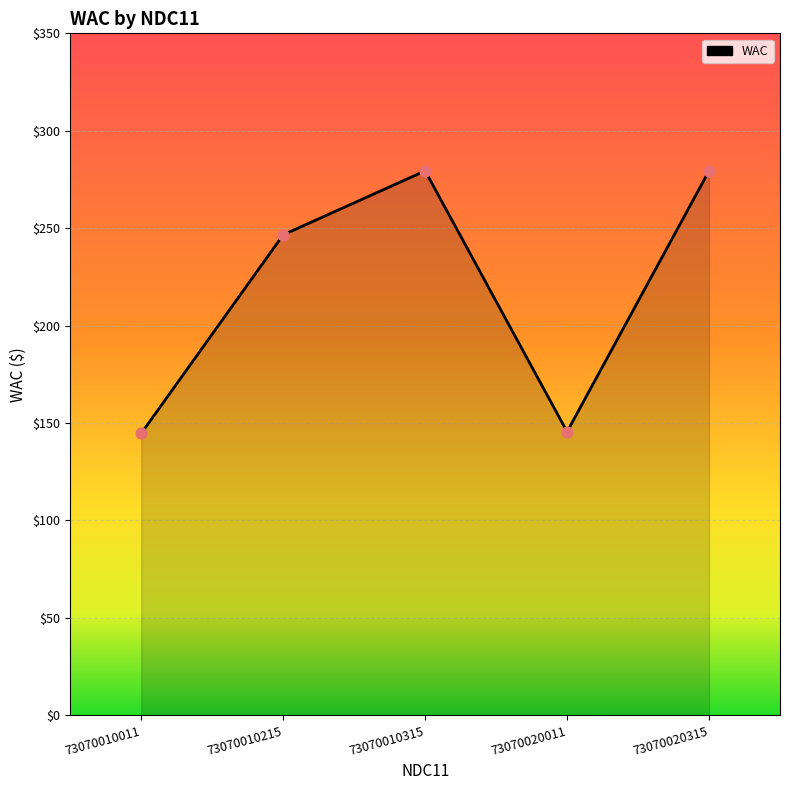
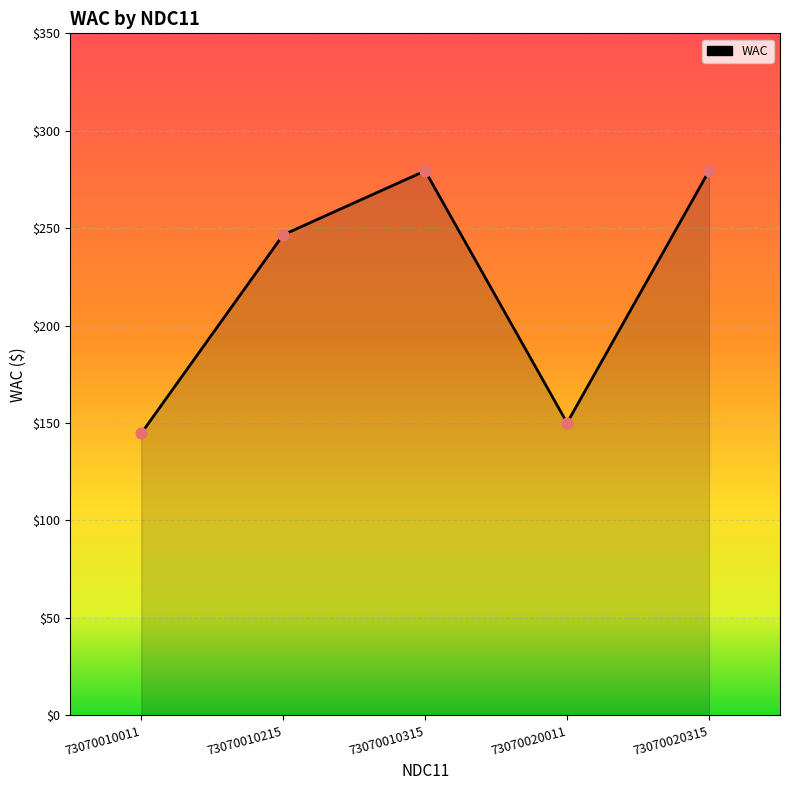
73070020011: $146 -> $150
